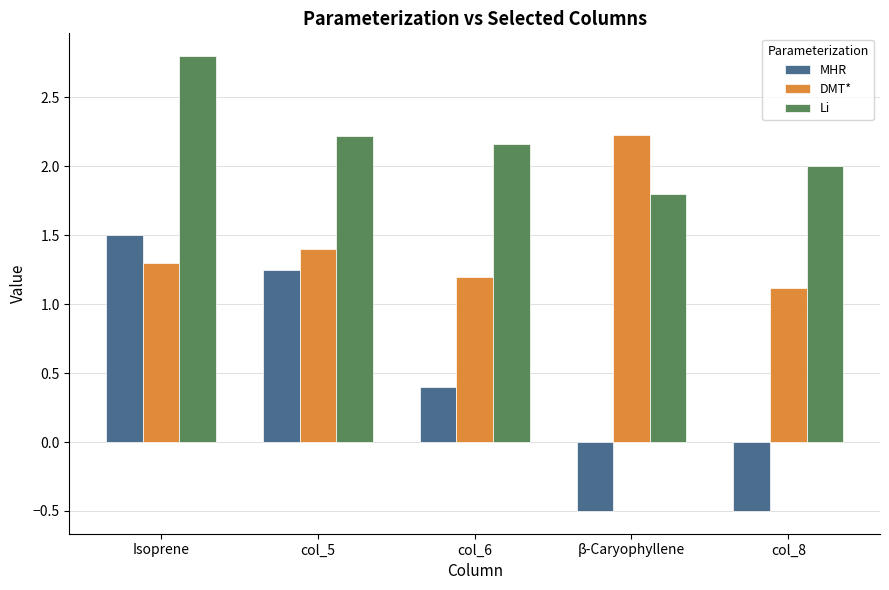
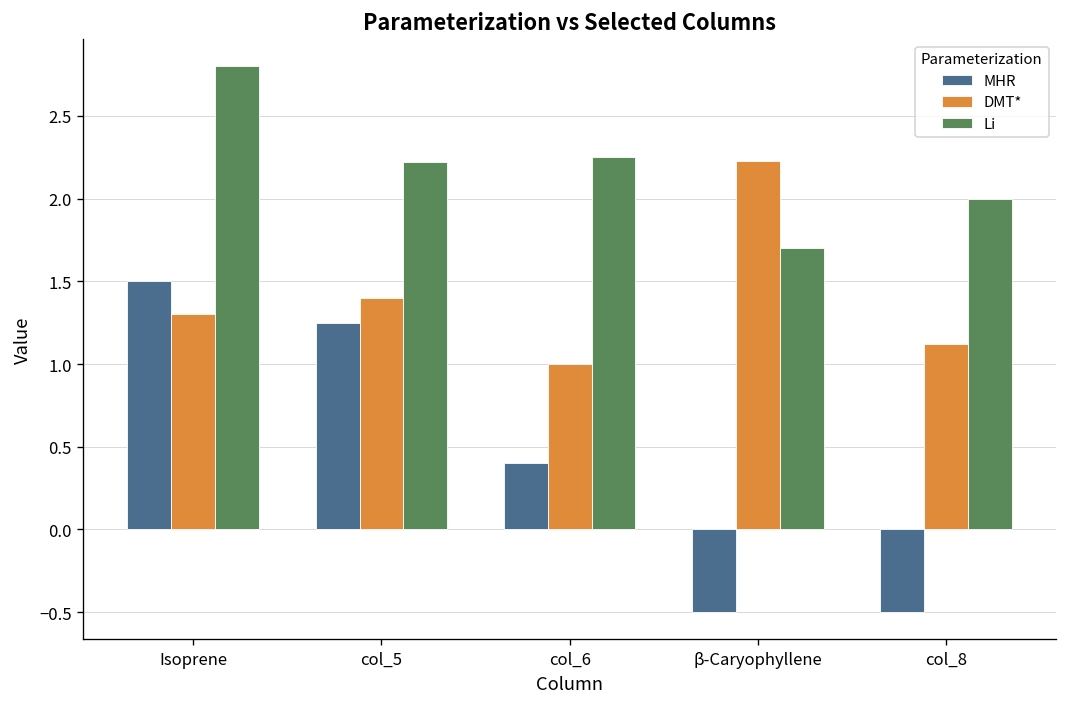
DMT*, col_6: 1.2 -> 1.0
Li, col_6: 2.16 -> 2.25
Li, β-Caryophyllene: 1.8 -> 1.7
